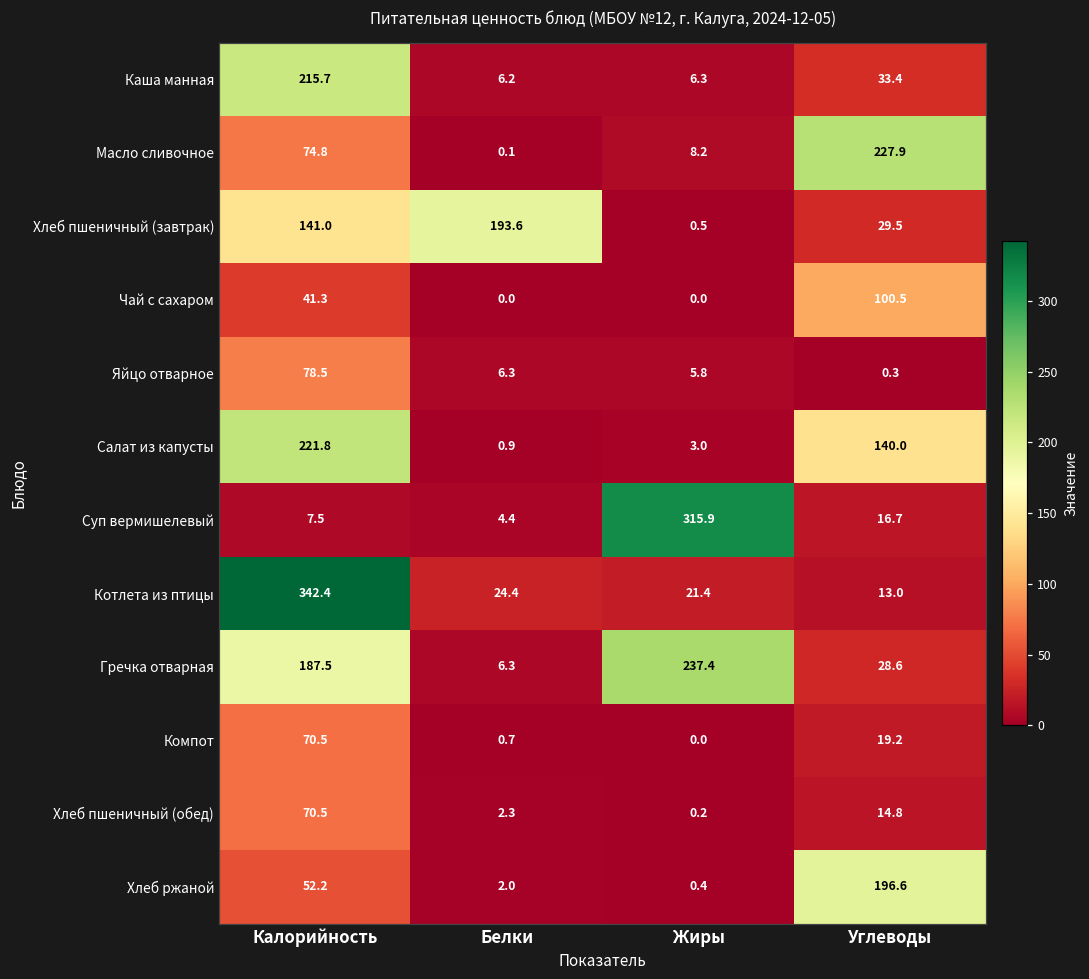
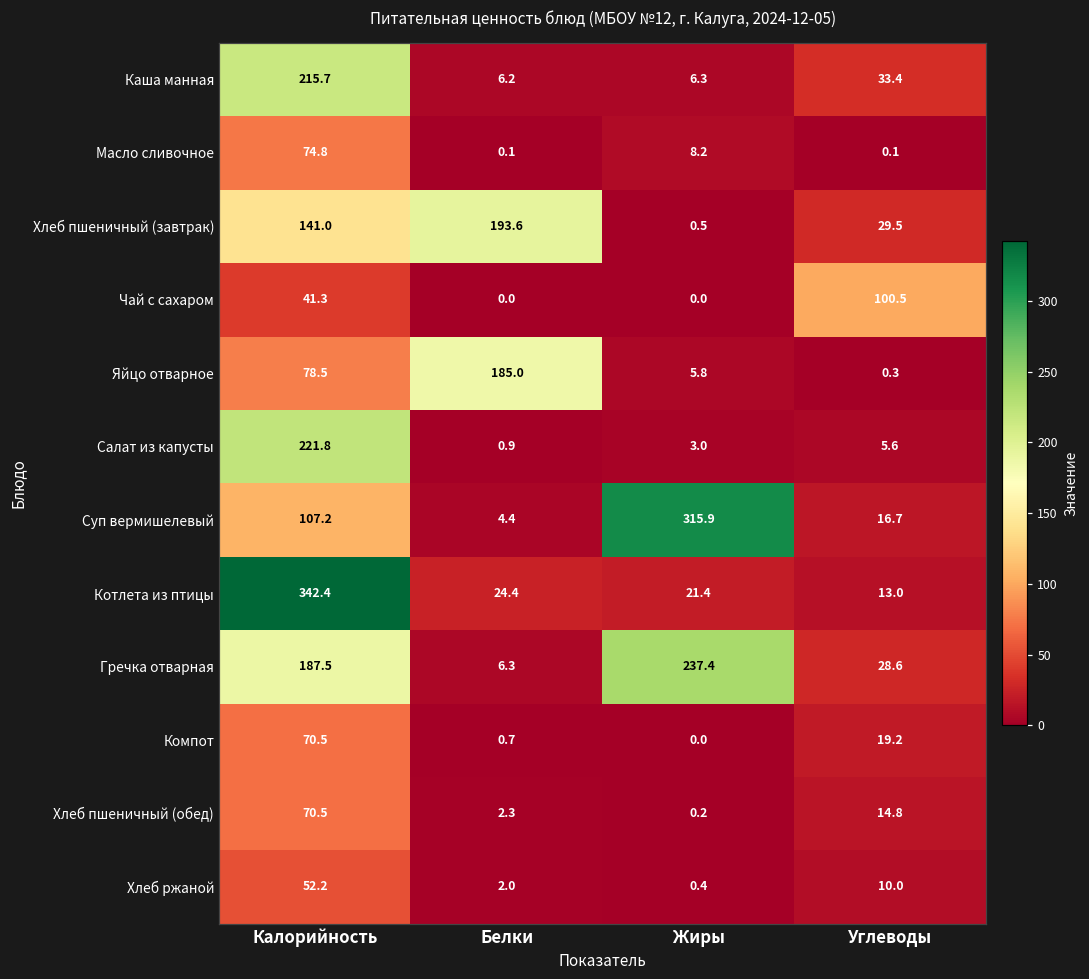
Масло сливочное, Углеводы: 227.9 -> 0.1
Яйцо отварное, Белки: 6.3 -> 185.0
Салат из капусты, Углеводы: 140.0 -> 5.6
Суп вермишелевый, Калорийность: 7.5 -> 107.2
Хлеб ржаной, Углеводы: 196.6 -> 10.0
